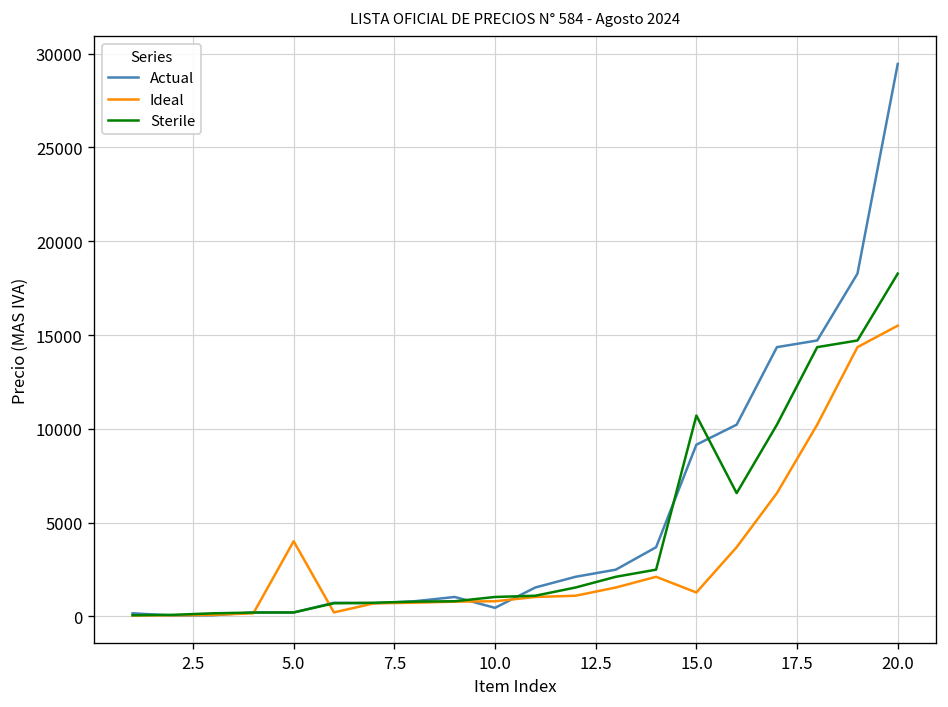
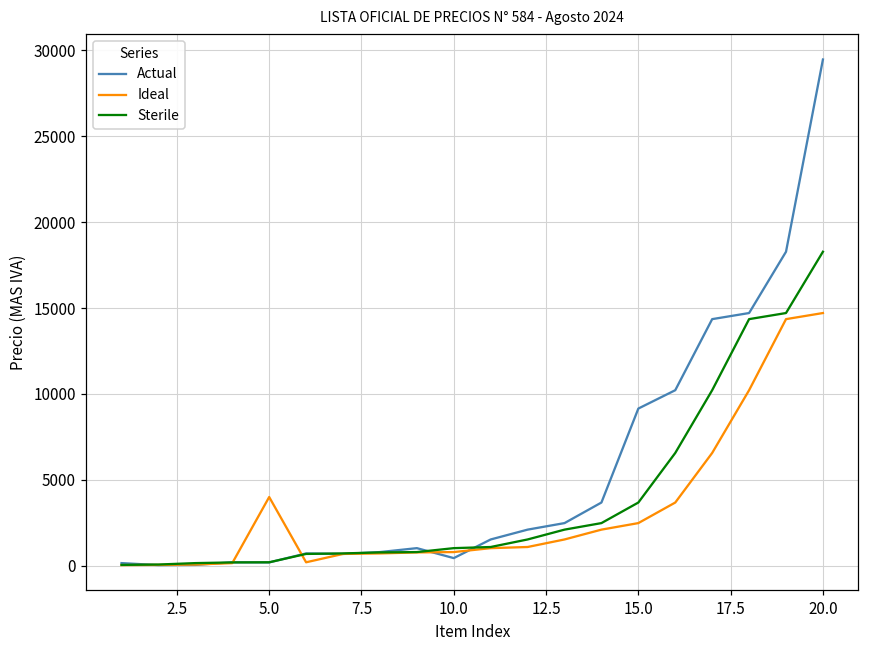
Ideal, 15.0: 1300 -> 2500
Sterile, 15.0: 10700 -> 3700
Ideal, 20.0: 15500 -> 14700
